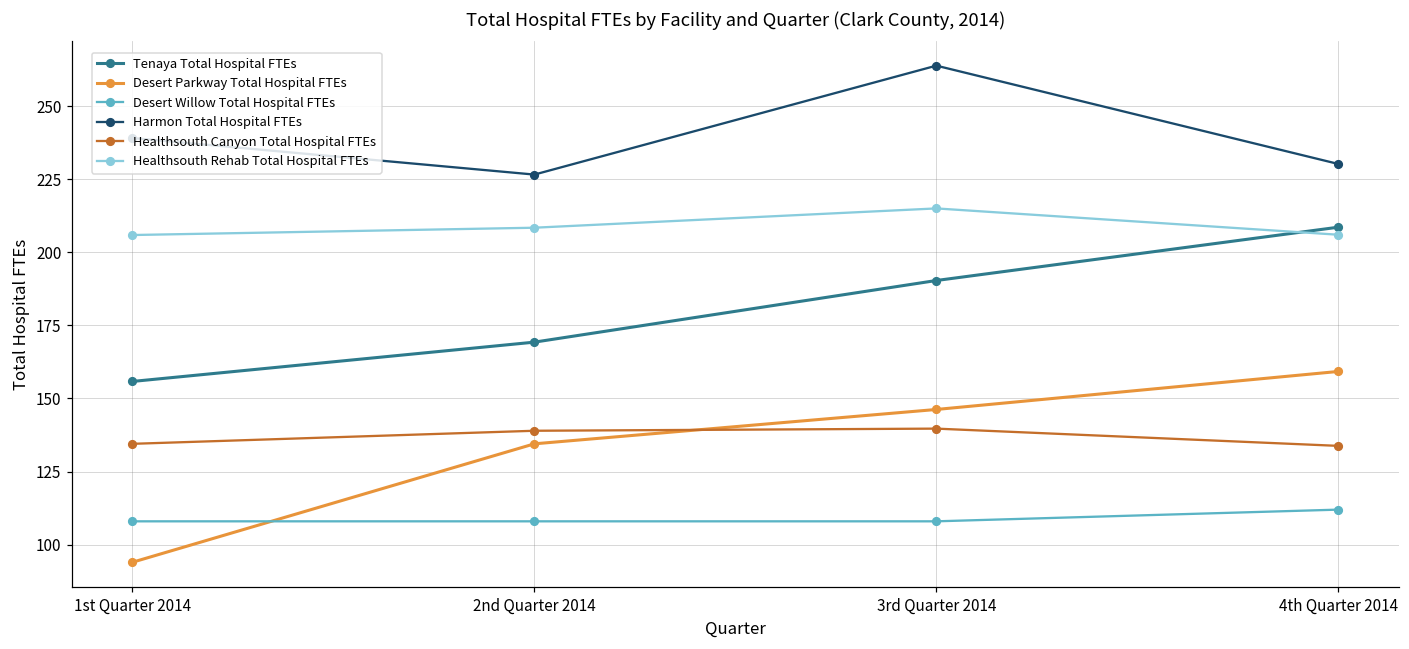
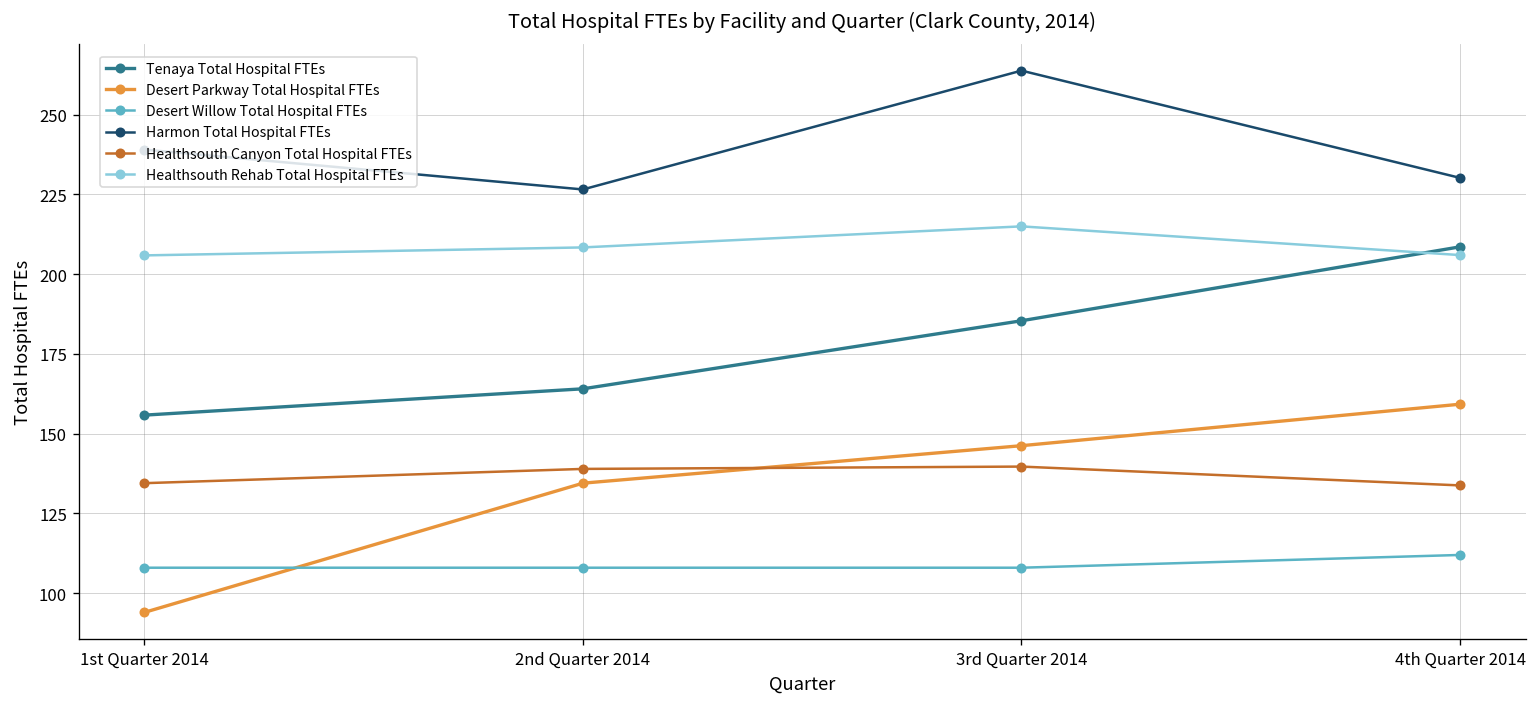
Tenaya Total Hospital FTEs, 2nd Quarter 2014: 169 -> 164
Tenaya Total Hospital FTEs, 3rd Quarter 2014: 190 -> 185
